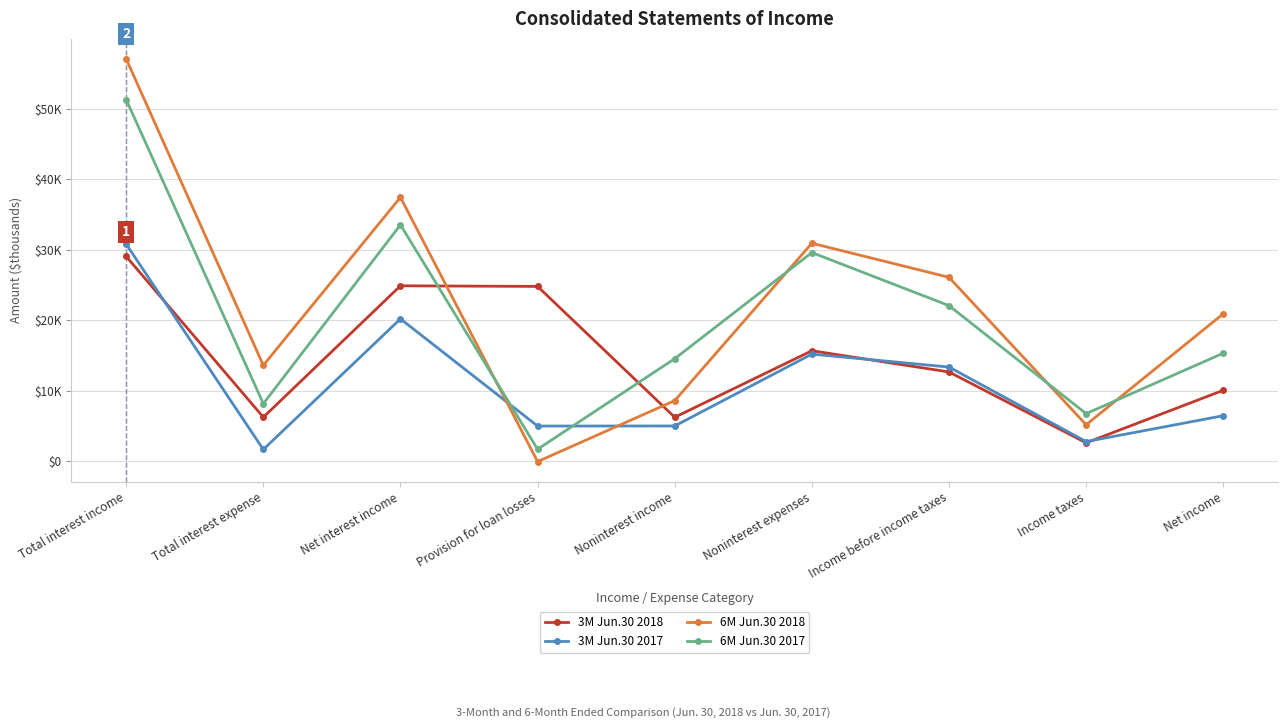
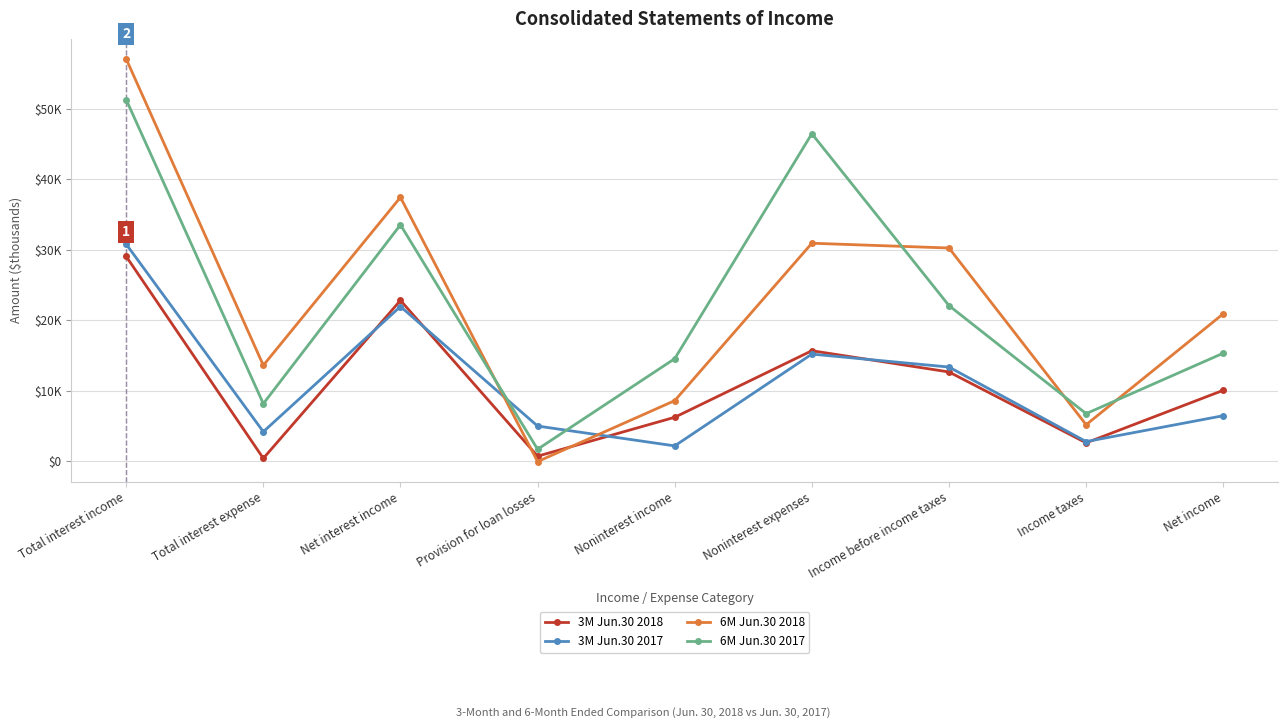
3M Jun.30 2018, Total interest expense: $6000 -> $0
3M Jun.30 2017, Total interest expense: $2000 -> $4000
3M Jun.30 2018, Net interest income: $25000 -> $23000
3M Jun.30 2017, Net interest income: $20000 -> $22000
3M Jun.30 2018, Provision for loan losses: $25000 -> $1000
3M Jun.30 2017, Noninterest income: $5000 -> $2000
6M Jun.30 2017, Noninterest expenses: $30000 -> $46000
6M Jun.30 2018, Income before income taxes: $26000 -> $30000
